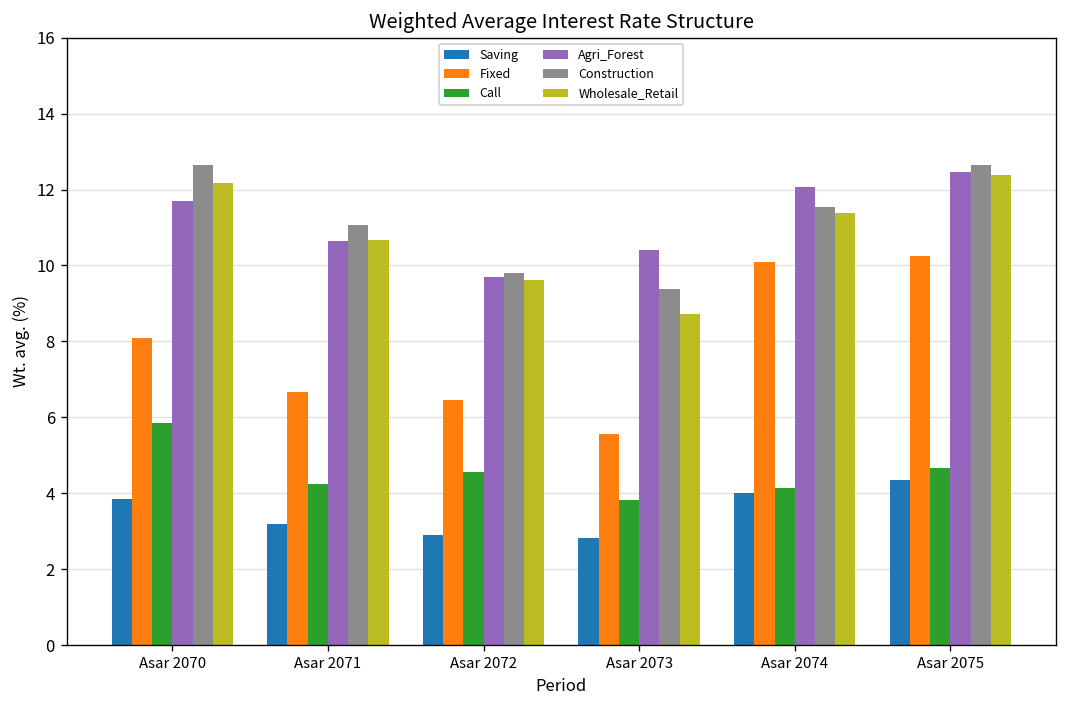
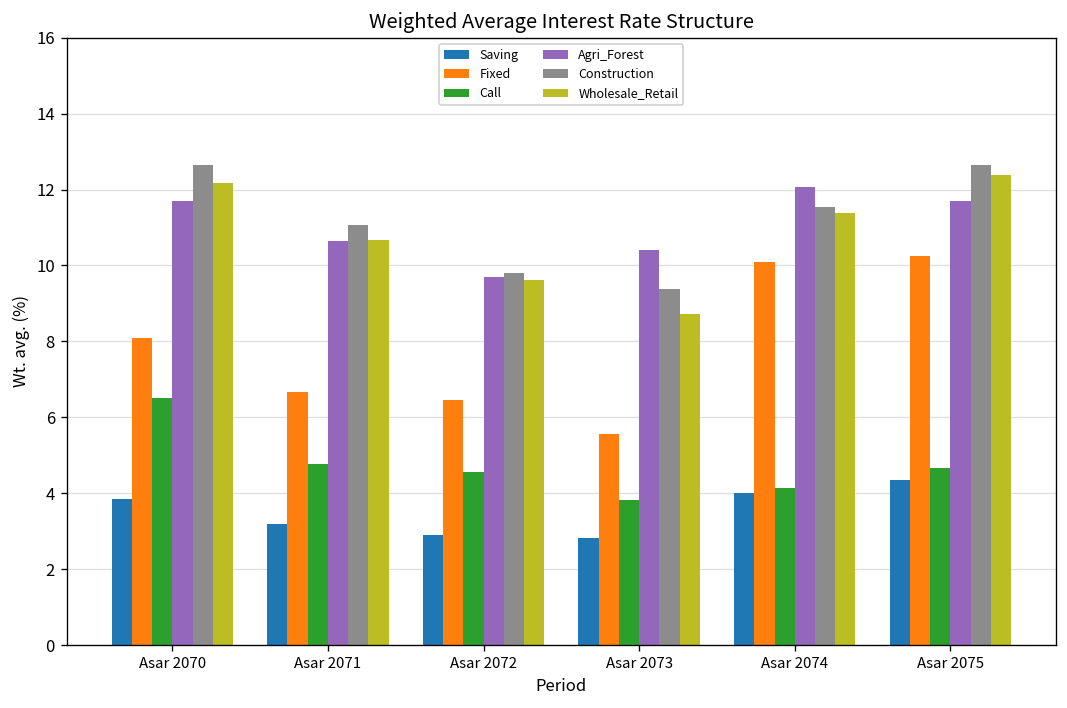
Call, Asar 2070: 5.8 -> 6.5
Call, Asar 2071: 4.2 -> 4.8
Agri_Forest, Asar 2075: 12.5 -> 11.7
